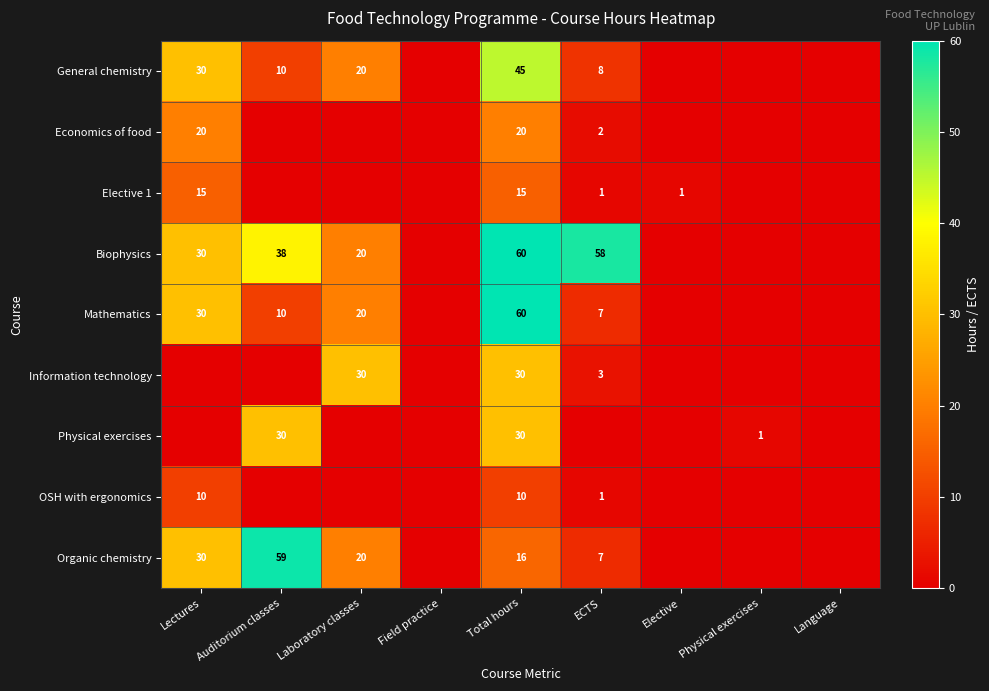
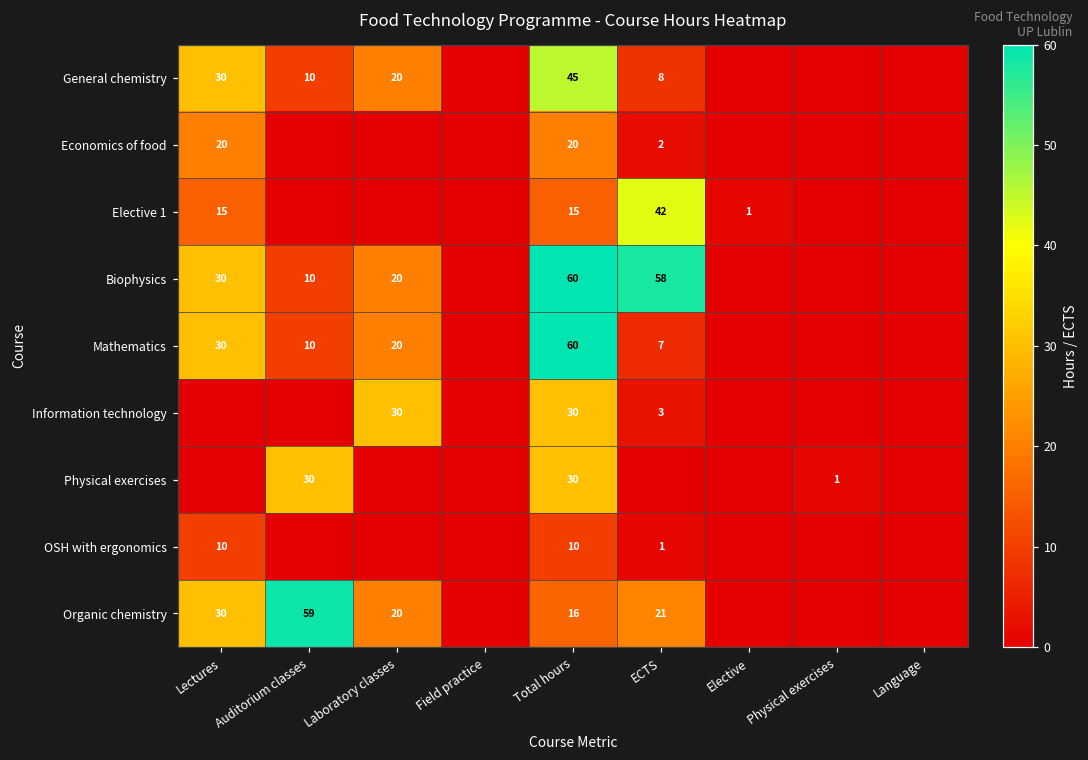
Elective 1, ECTS: 1 -> 42
Biophysics, Auditorium classes: 38 -> 10
Organic chemistry, ECTS: 7 -> 21
